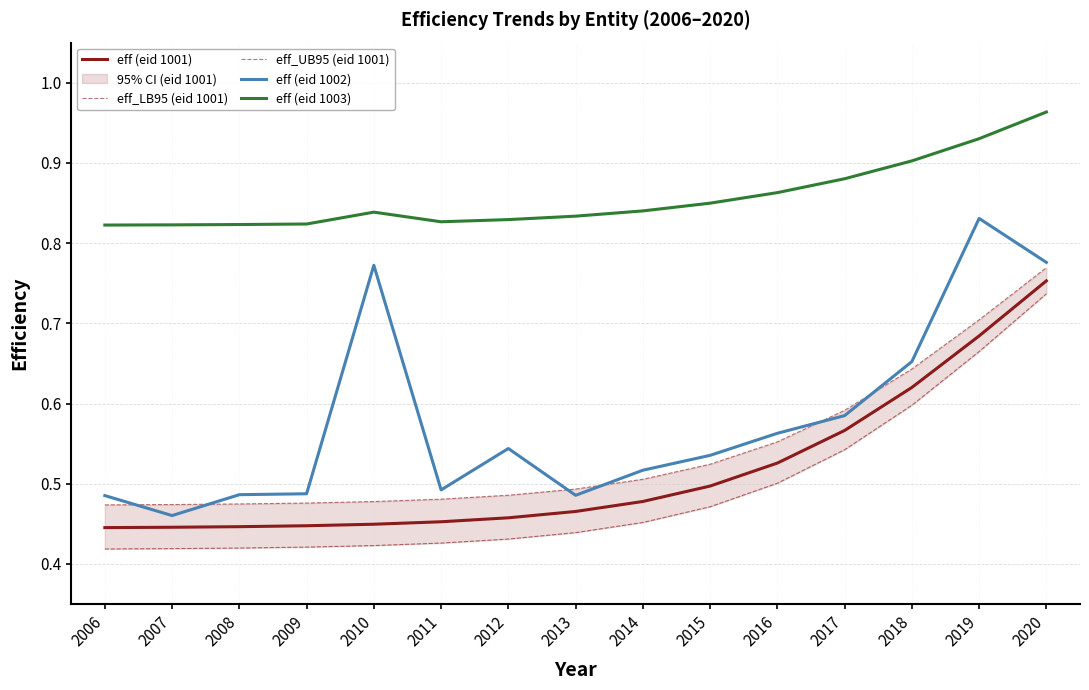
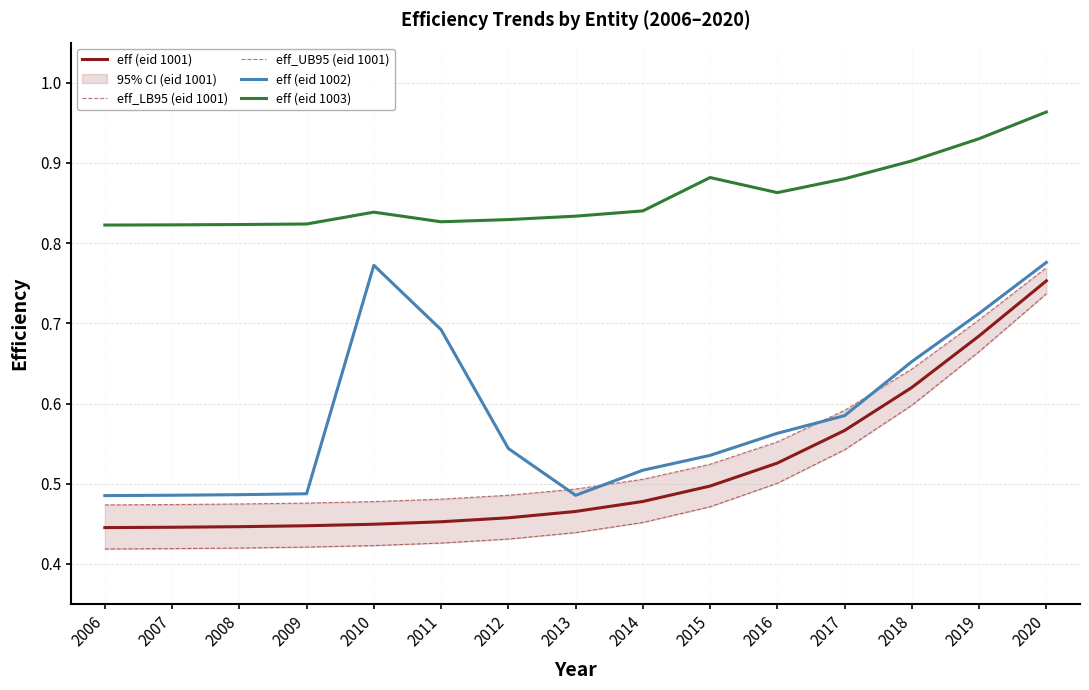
eff (eid 1002), 2007: 0.46 -> 0.49
eff (eid 1002), 2011: 0.49 -> 0.69
eff (eid 1003), 2015: 0.85 -> 0.88
eff (eid 1002), 2019: 0.83 -> 0.71
